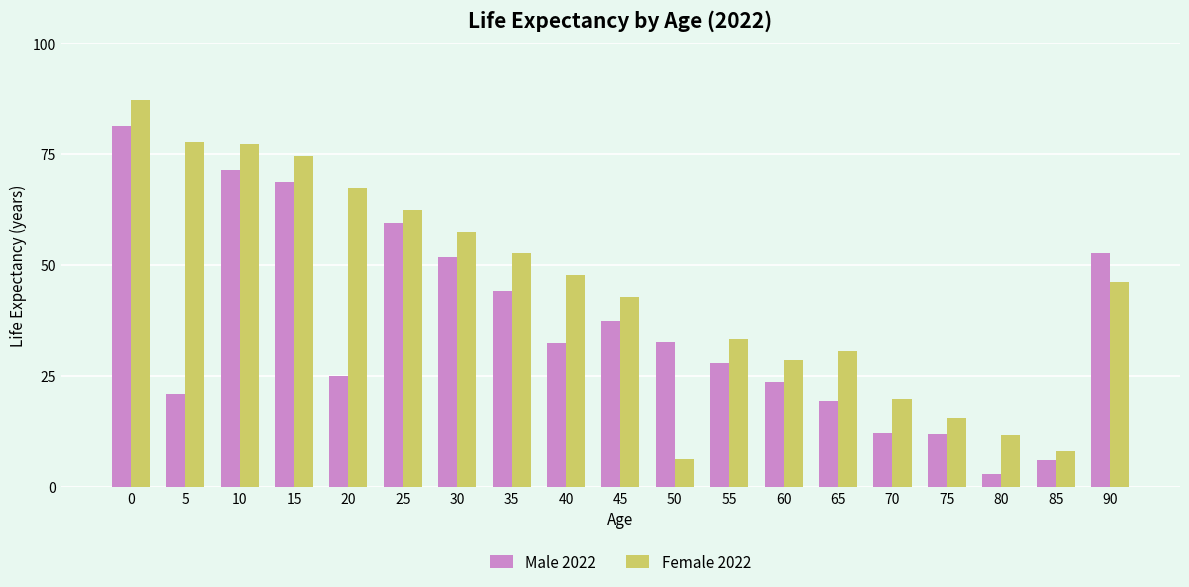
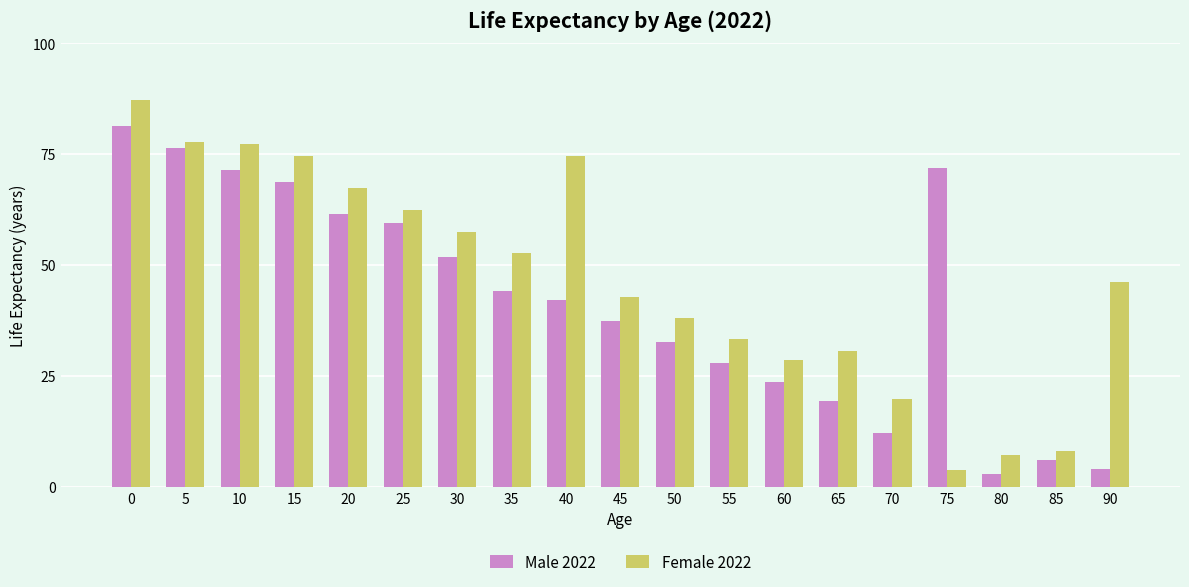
Male 2022, 5: 21 -> 76
Male 2022, 20: 25 -> 62
Male 2022, 40: 32 -> 42
Female 2022, 40: 48 -> 75
Female 2022, 50: 6 -> 38
Male 2022, 75: 12 -> 72
Female 2022, 75: 16 -> 4
Female 2022, 80: 12 -> 7
Male 2022, 90: 53 -> 4
